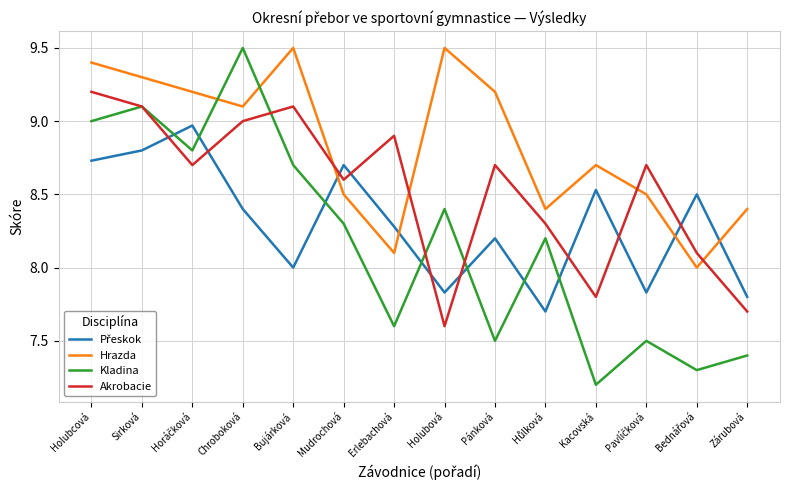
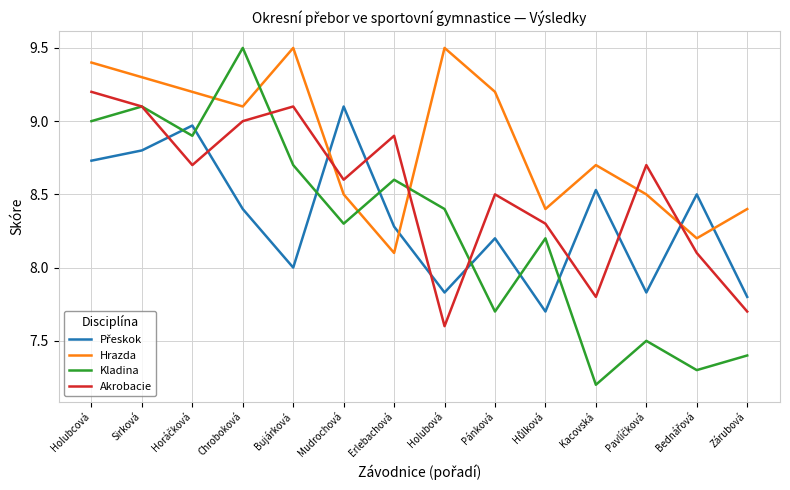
Kladina, Horáčková: 8.8 -> 8.9
Přeskok, Mudrochová: 8.7 -> 9.1
Kladina, Erlebachová: 7.6 -> 8.6
Kladina, Pánková: 7.5 -> 7.7
Akrobacie, Pánková: 8.7 -> 8.5
Hrazda, Bednářová: 8.0 -> 8.2
